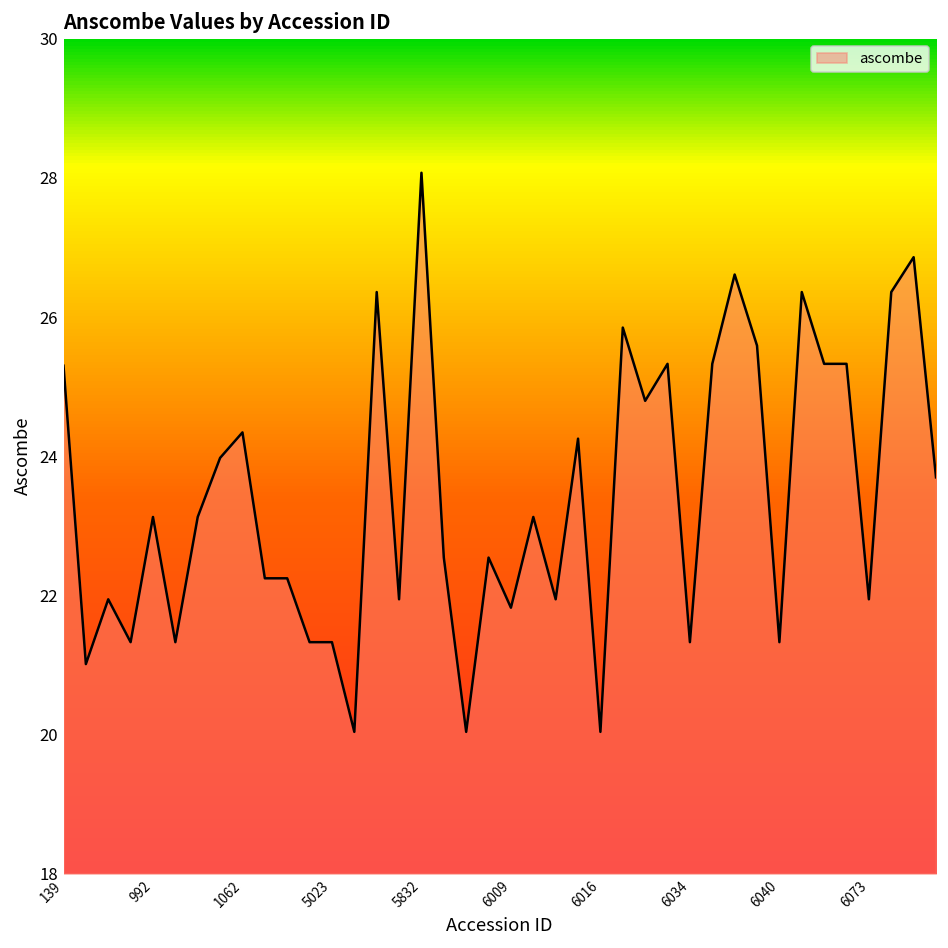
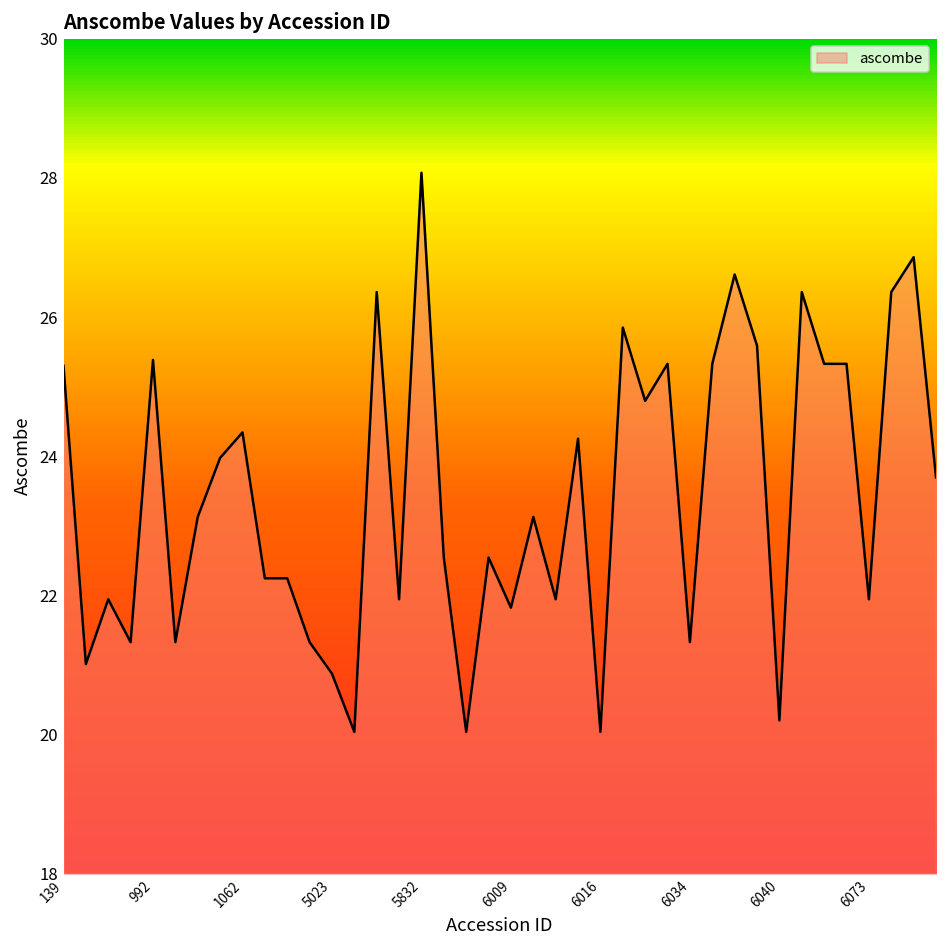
992: 23.1 -> 25.4
5023: 21.3 -> 20.9
6040: 21.3 -> 20.2
